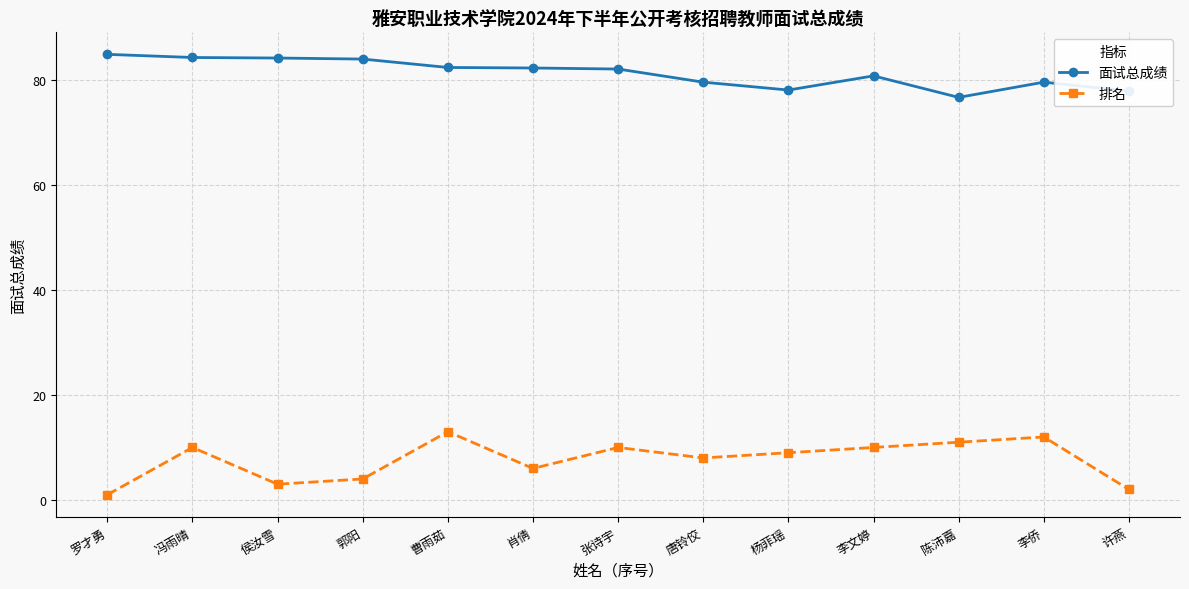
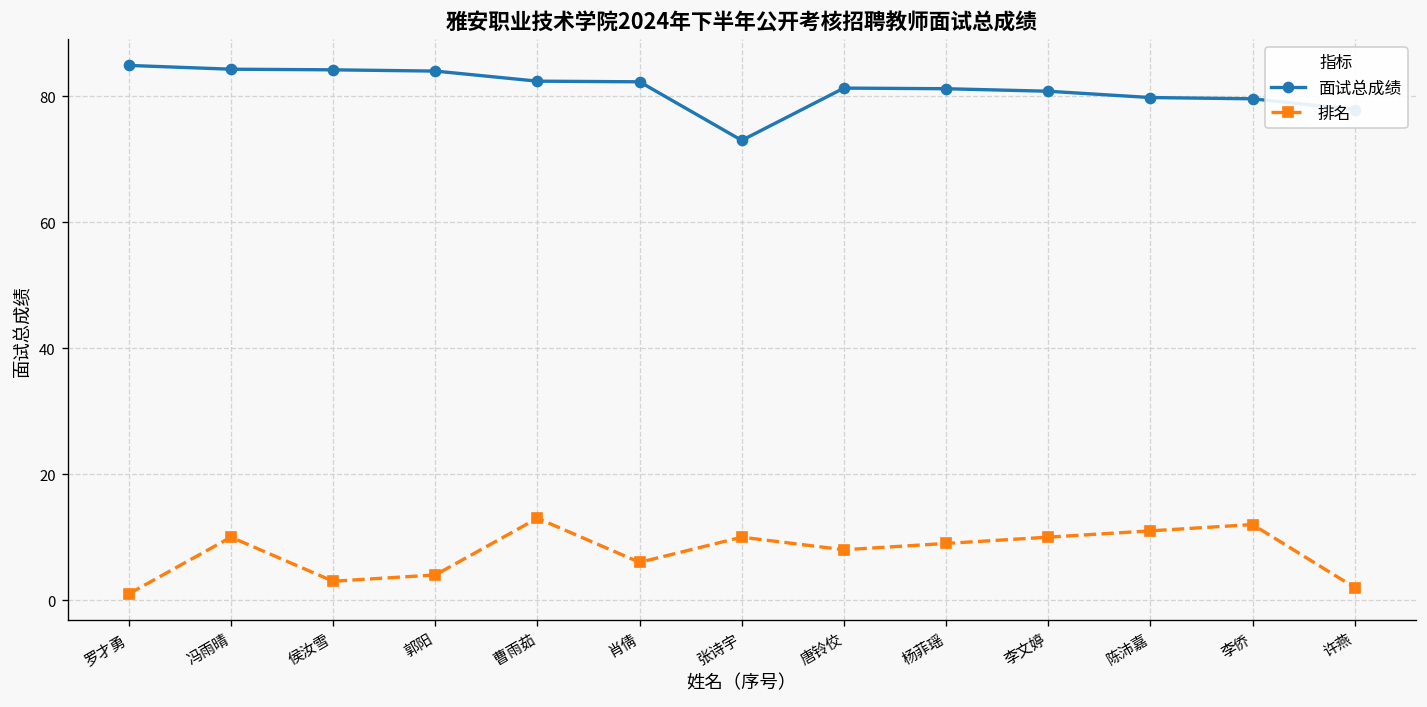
面试总成绩, 张诗宇: 82 -> 73
面试总成绩, 唐铃佼: 80 -> 81
面试总成绩, 杨菲瑶: 78 -> 81
面试总成绩, 陈沛嘉: 77 -> 80
